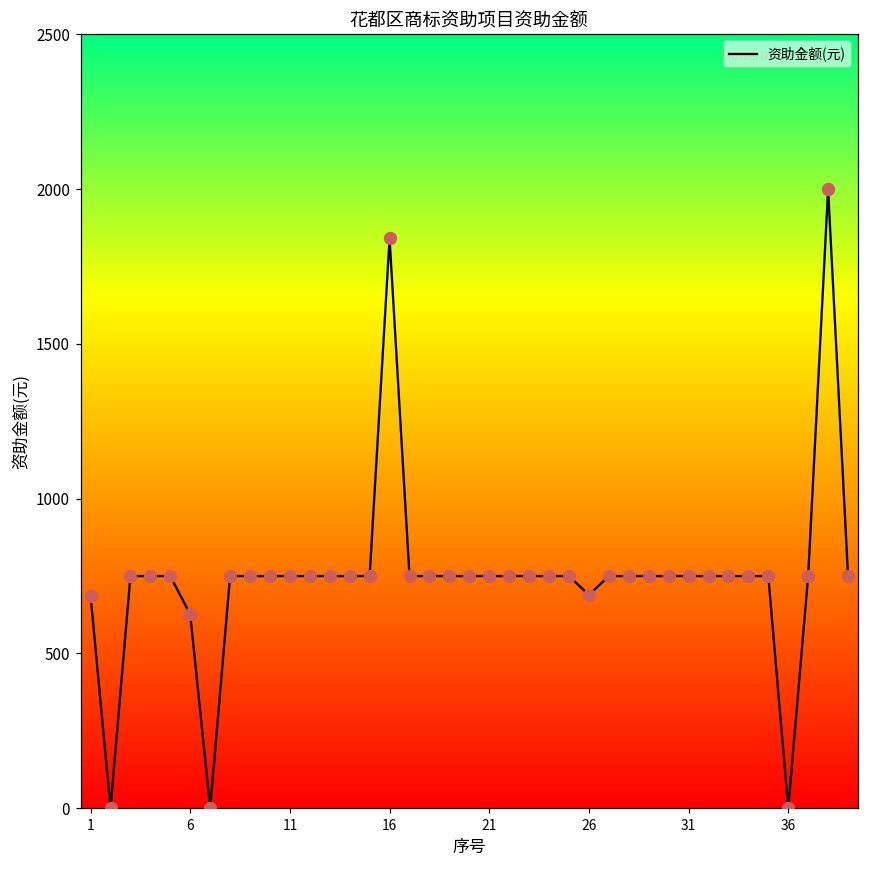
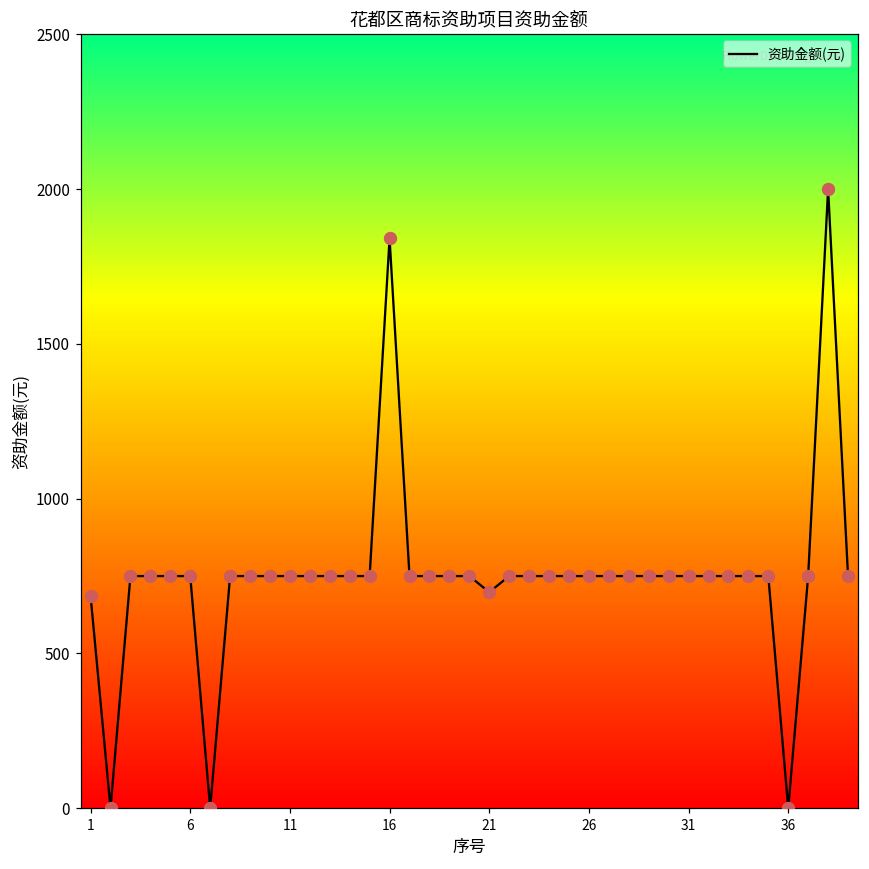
6: 630 -> 750
21: 750 -> 700
26: 690 -> 750
